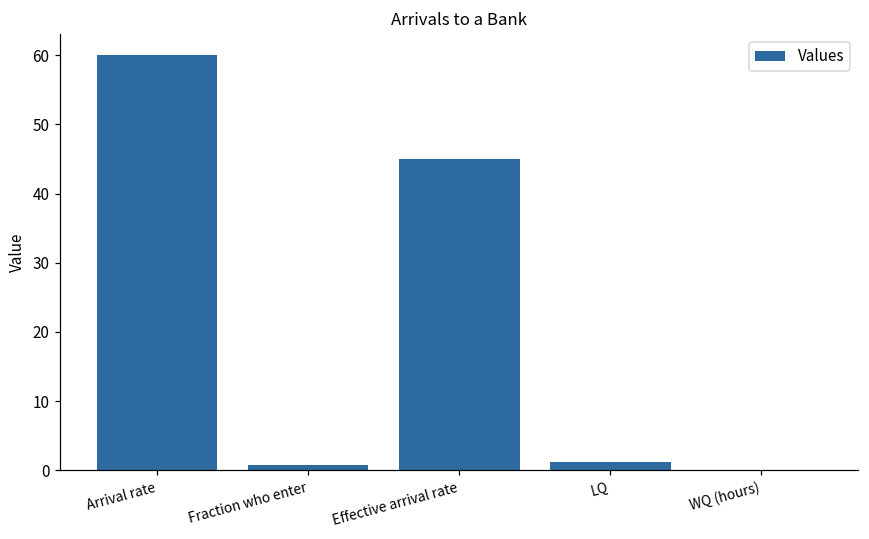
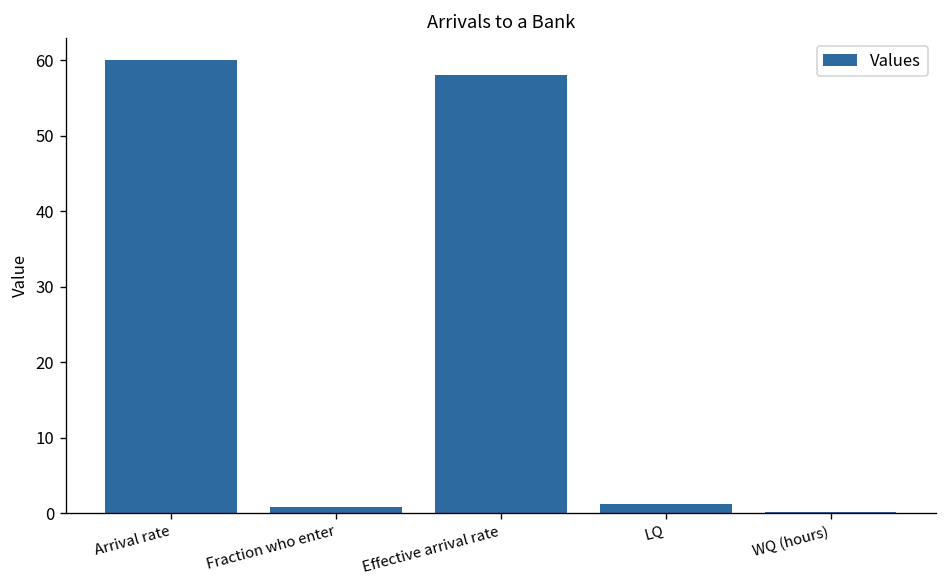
Effective arrival rate: 45 -> 58
